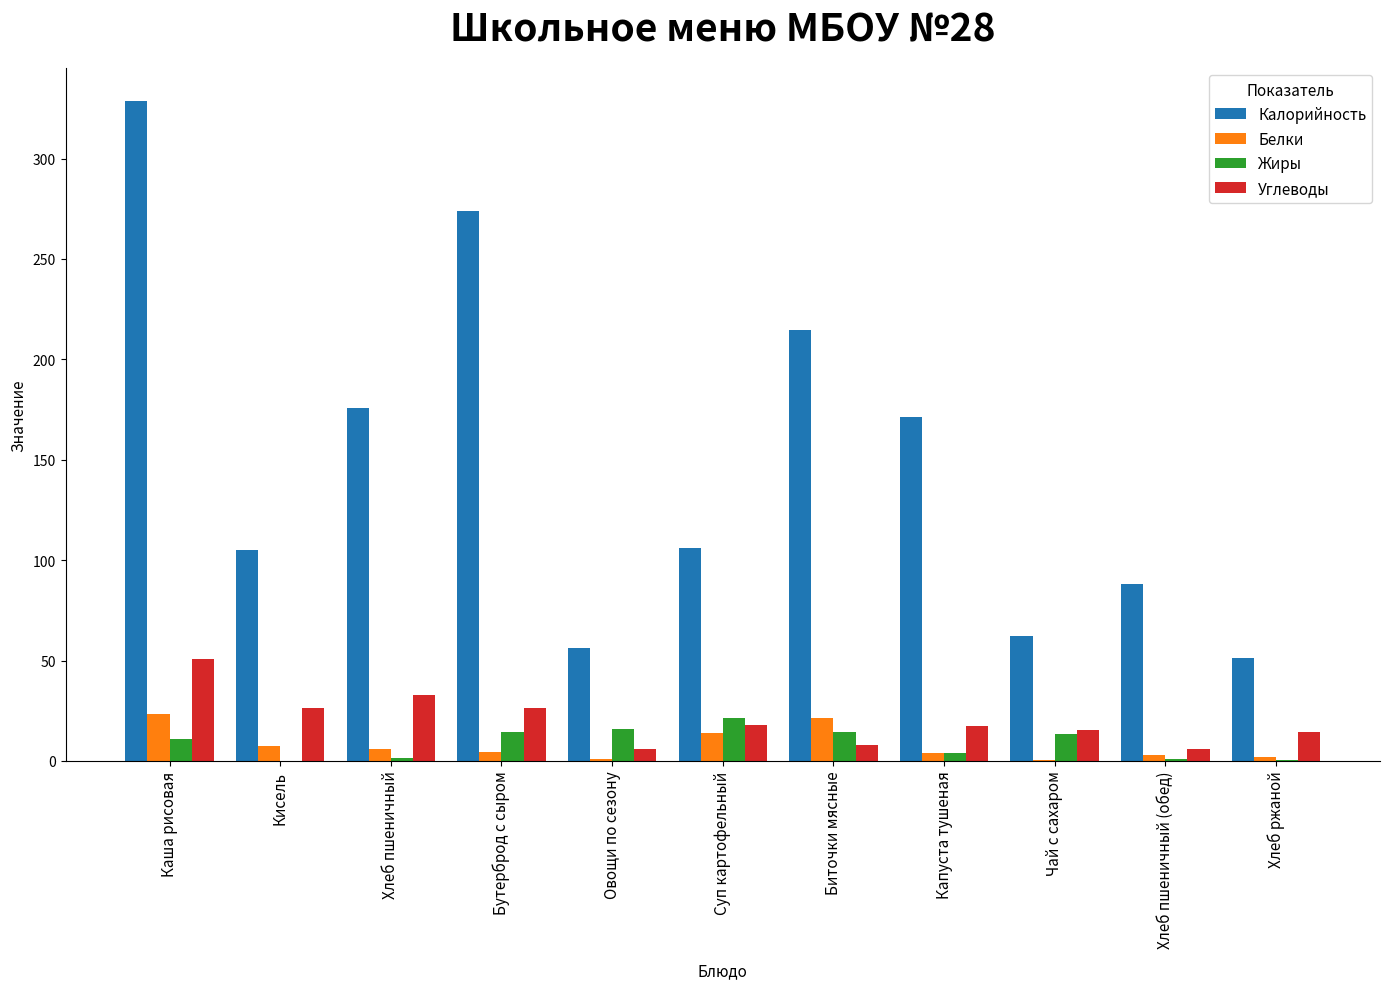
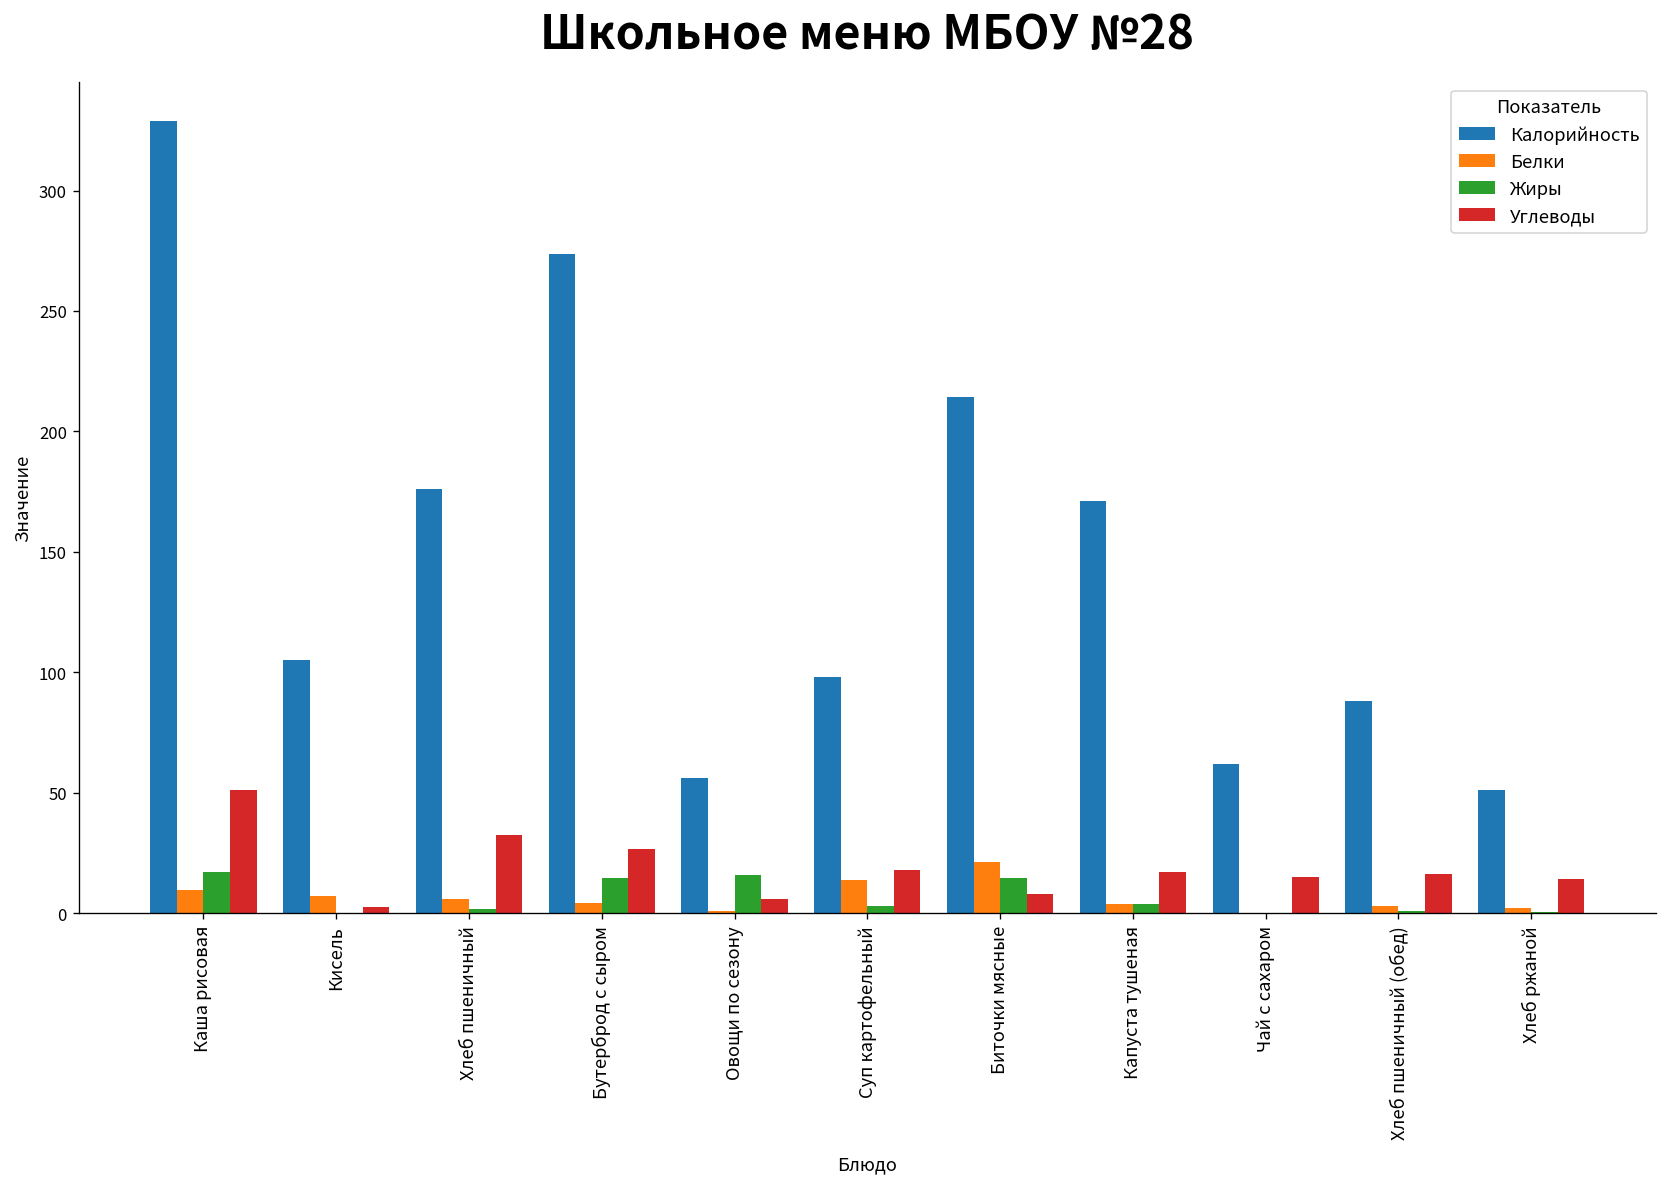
Белки, Каша рисовая: 23 -> 10
Жиры, Каша рисовая: 11 -> 17
Углеводы, Кисель: 26 -> 2
Калорийность, Суп картофельный: 106 -> 98
Жиры, Суп картофельный: 21 -> 3
Жиры, Чай с сахаром: 13 -> 0
Углеводы, Хлеб пшеничный (обед): 6 -> 16
